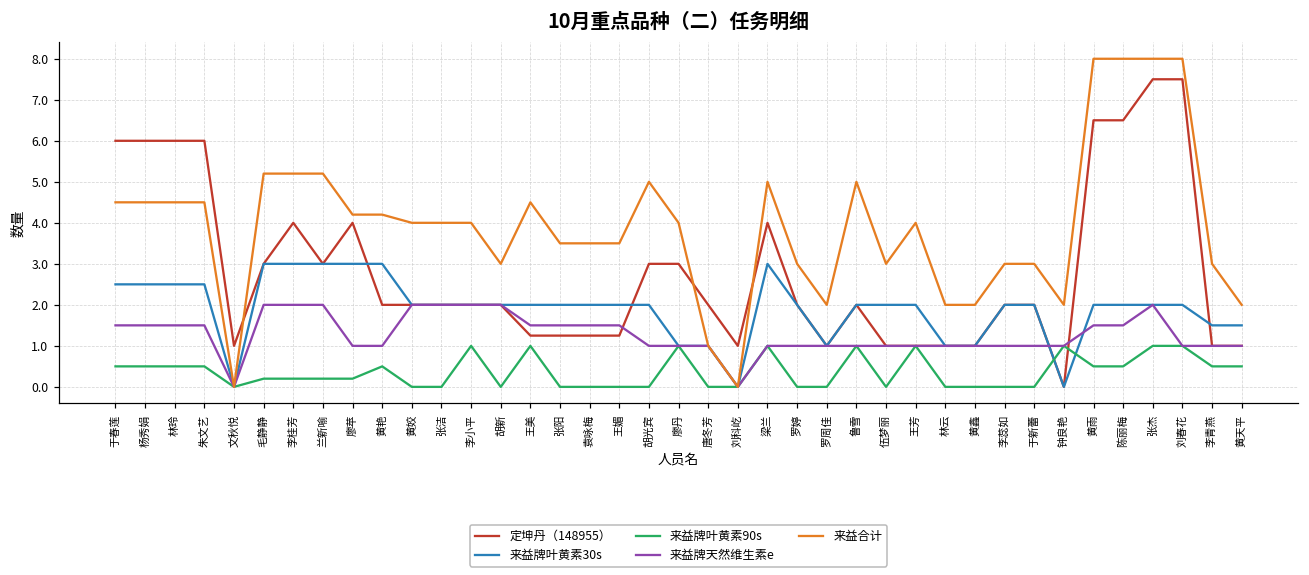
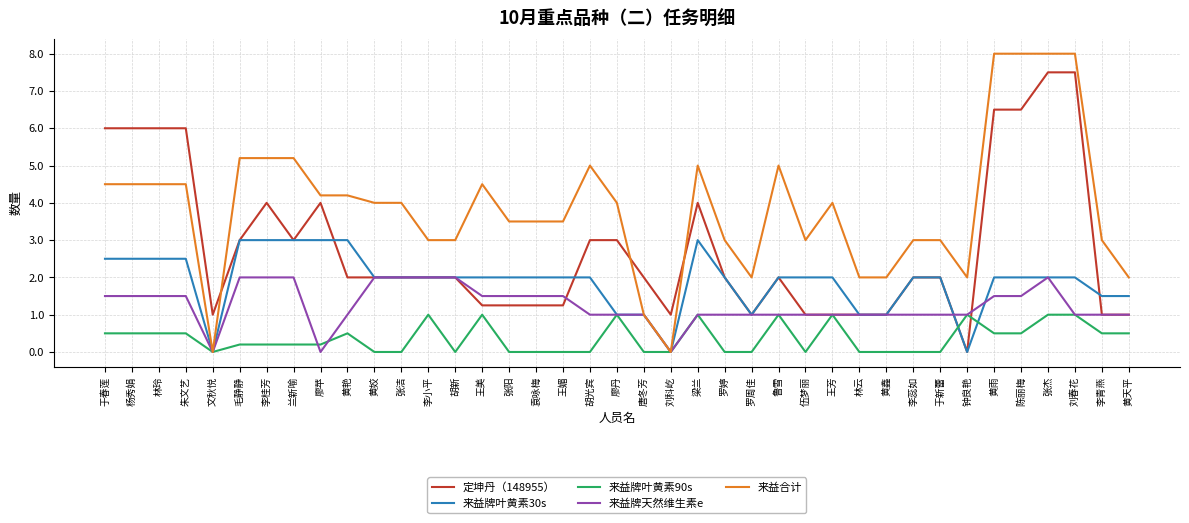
来益牌天然维生素e, 廖苹: 1 -> 0
来益合计, 李小平: 4 -> 3
